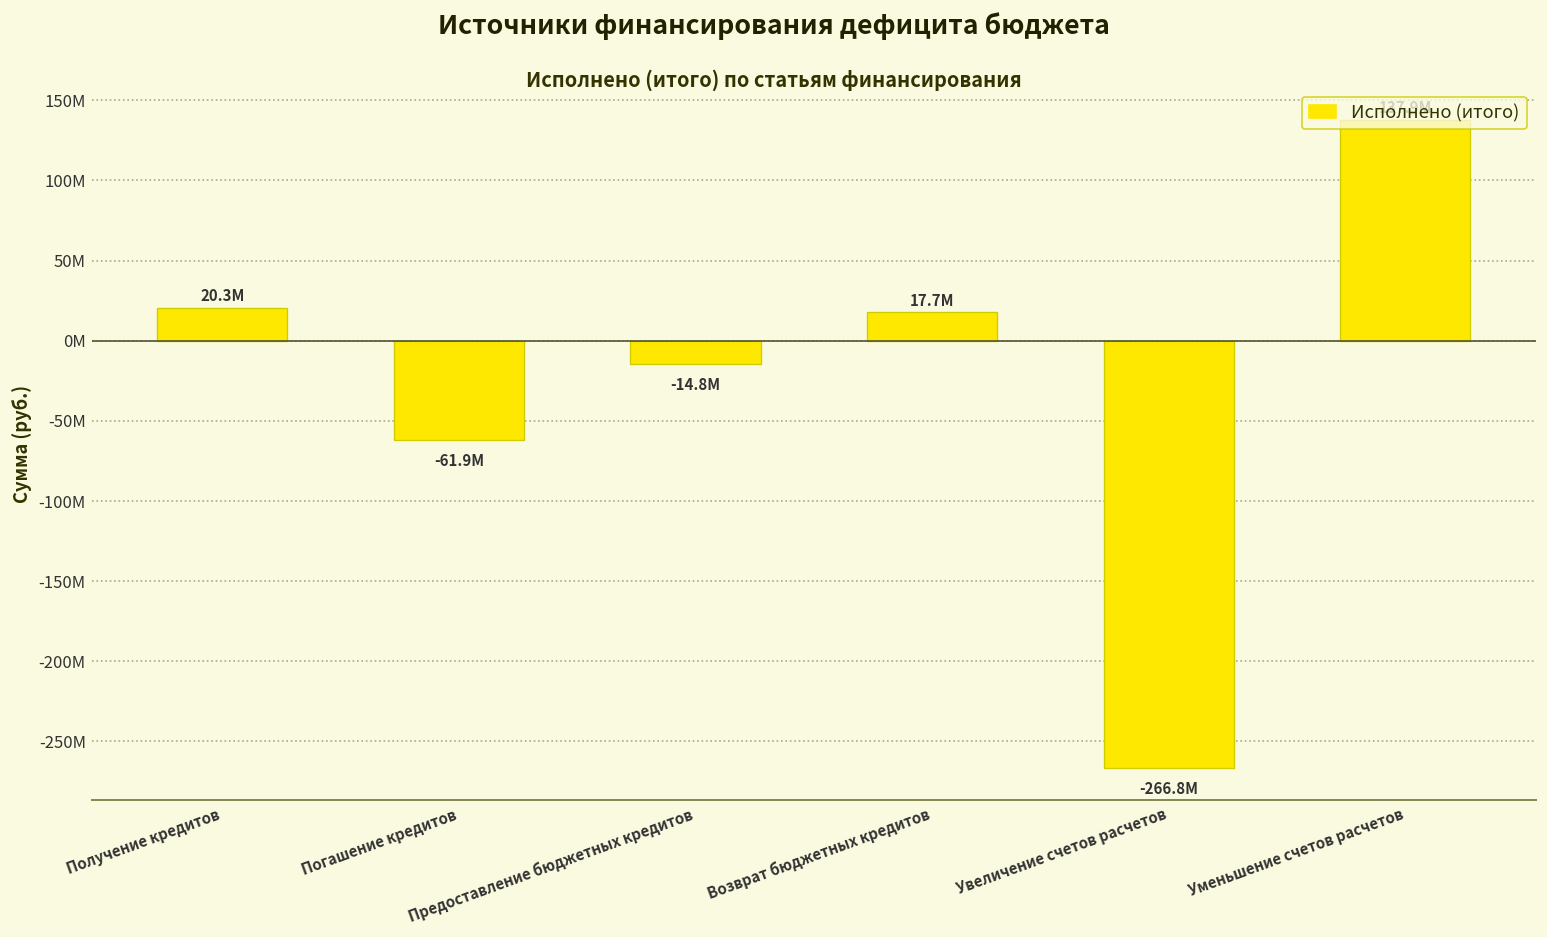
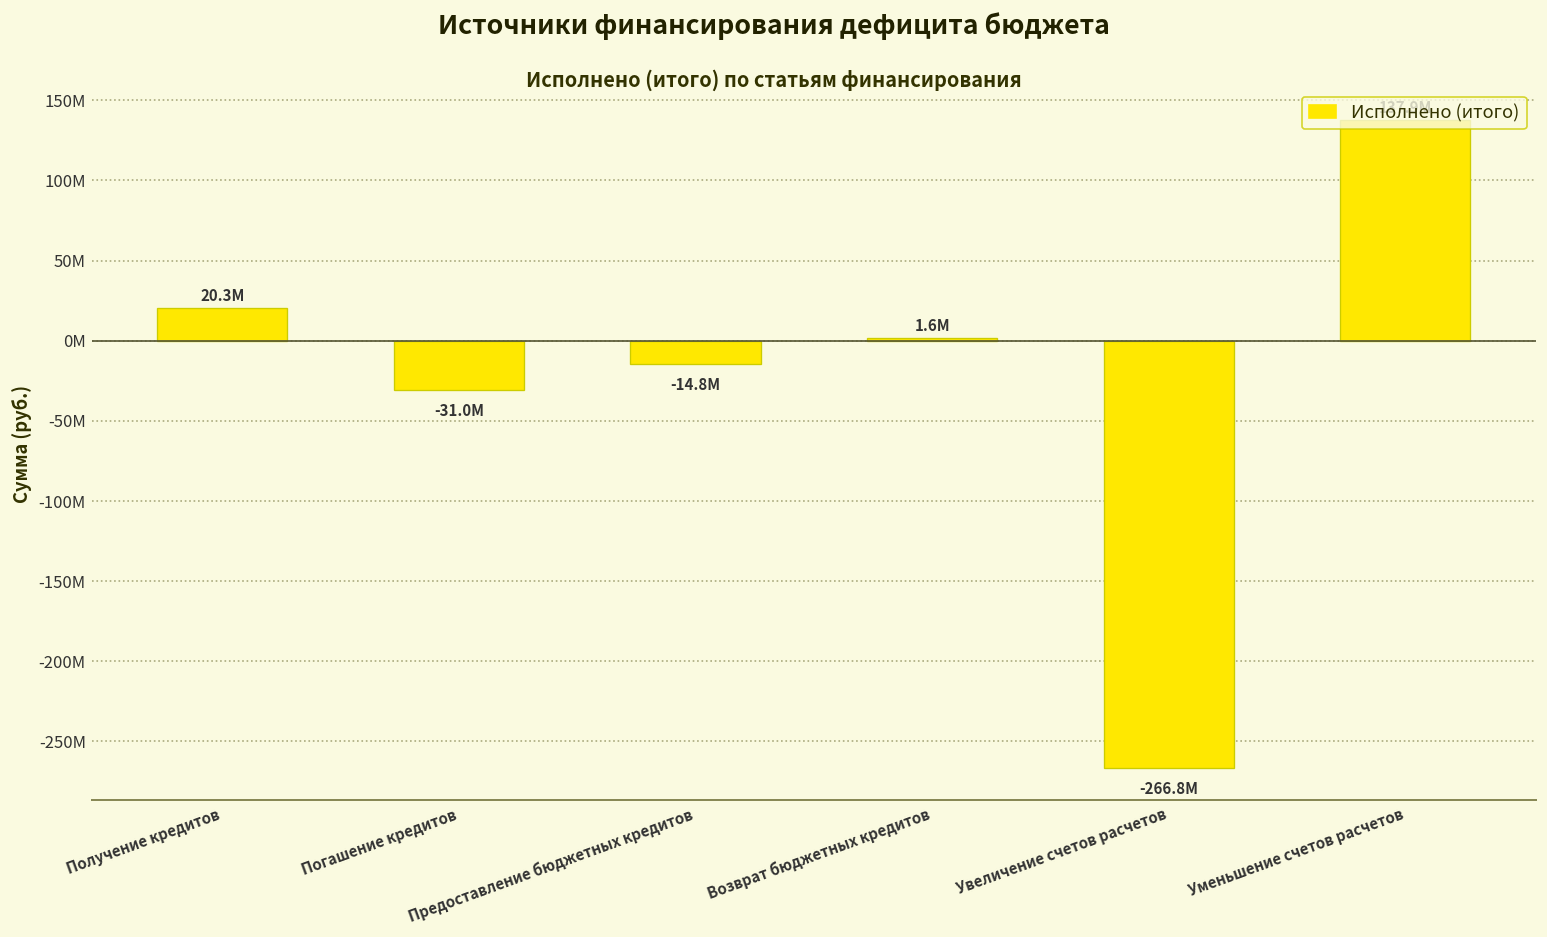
Погашение кредитов: -61.9M -> -31.0M
Возврат бюджетных кредитов: 17.7M -> 1.6M
